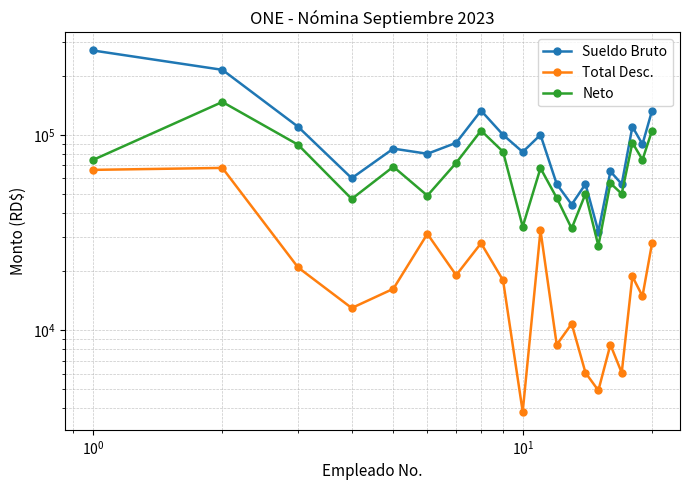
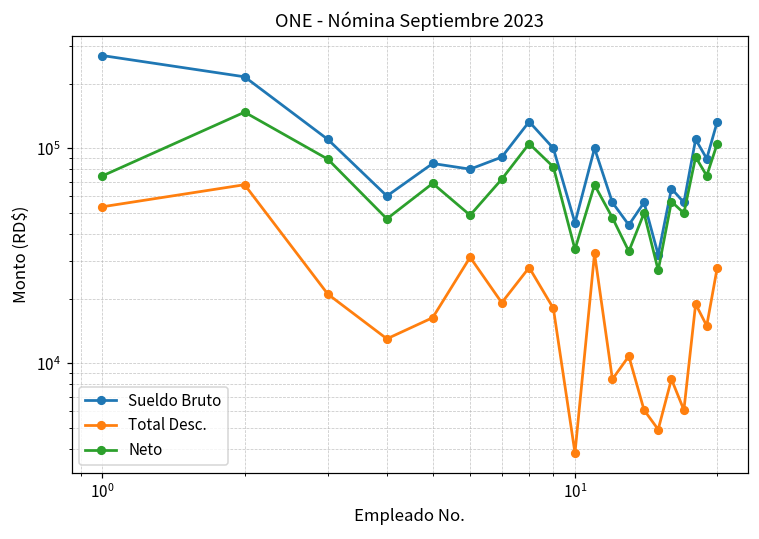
Total Desc., 10^0: 66000 -> 53000
Sueldo Bruto, 10^1: 82000 -> 45000
